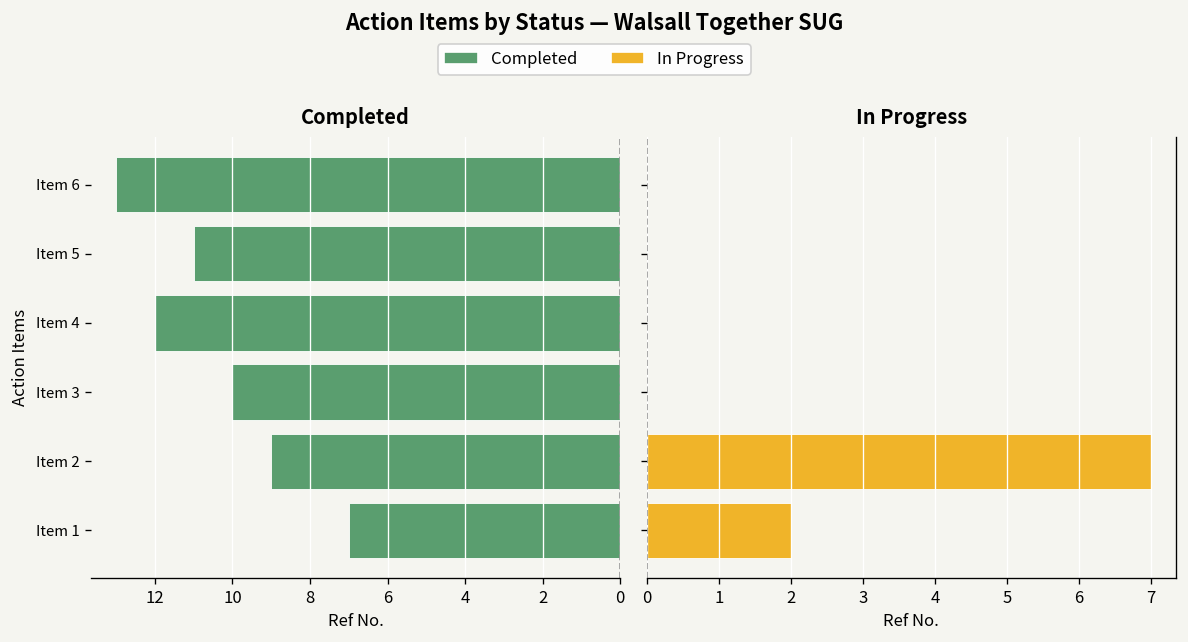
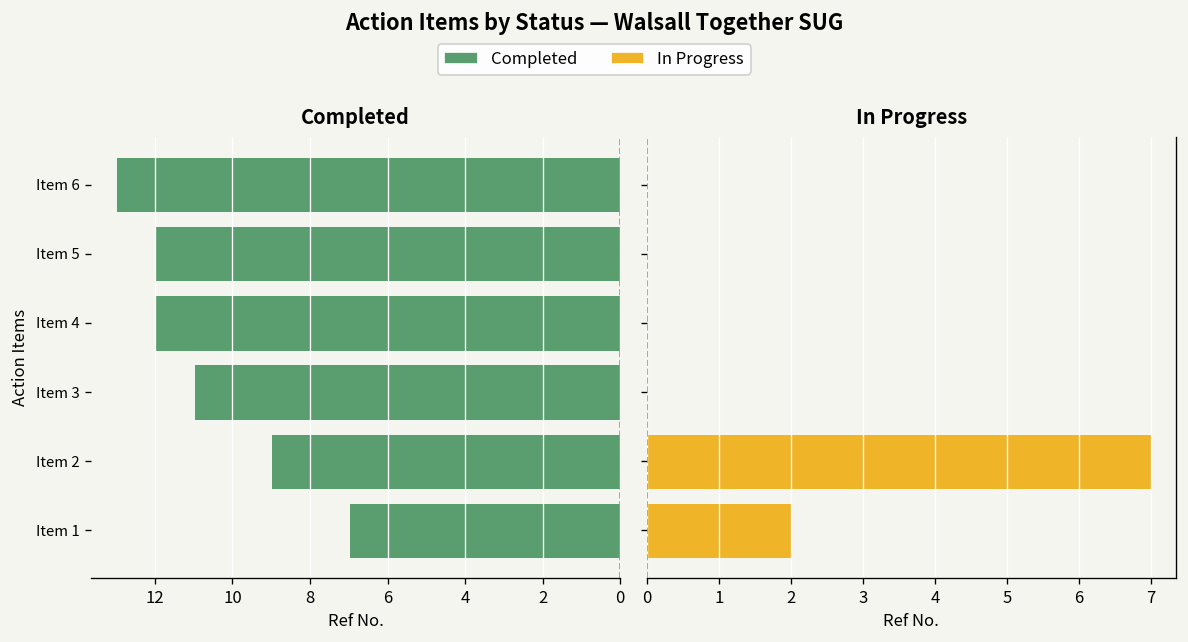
Completed, Item 5: 11 -> 12
Completed, Item 3: 10 -> 11
